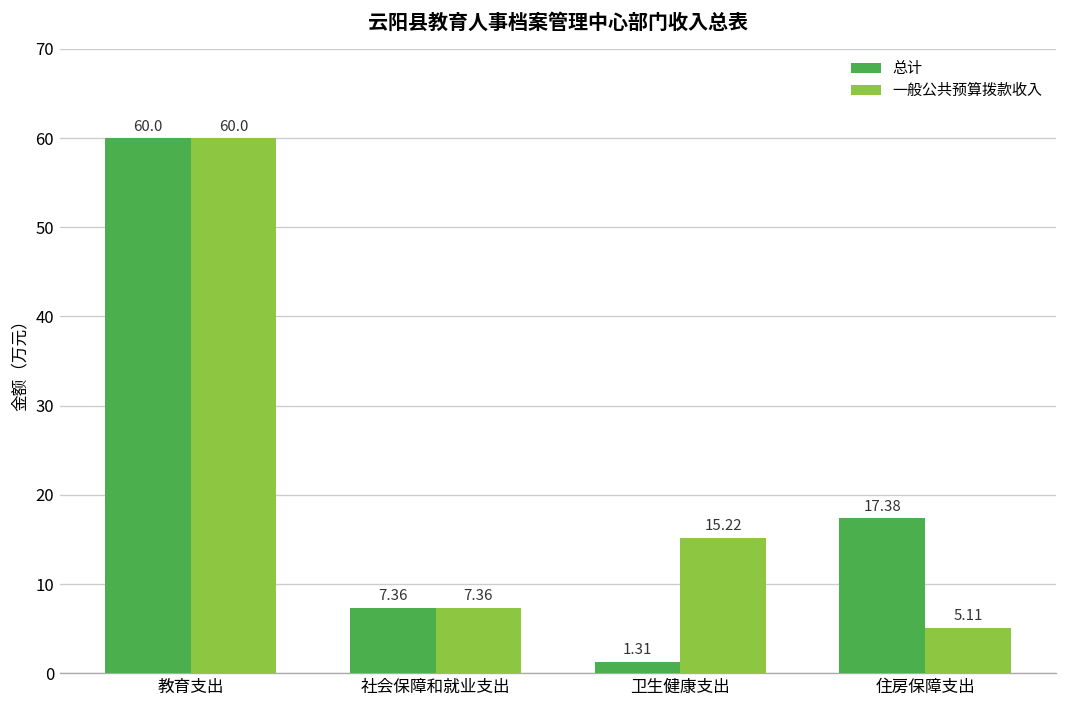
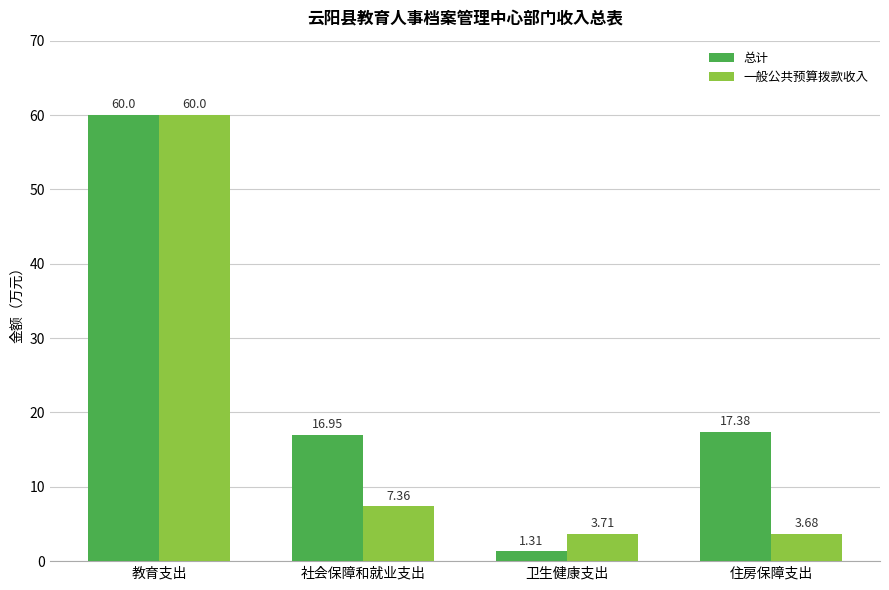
总计, 社会保障和就业支出: 7.36 -> 16.95
一般公共预算拨款收入, 卫生健康支出: 15.22 -> 3.71
一般公共预算拨款收入, 住房保障支出: 5.11 -> 3.68
